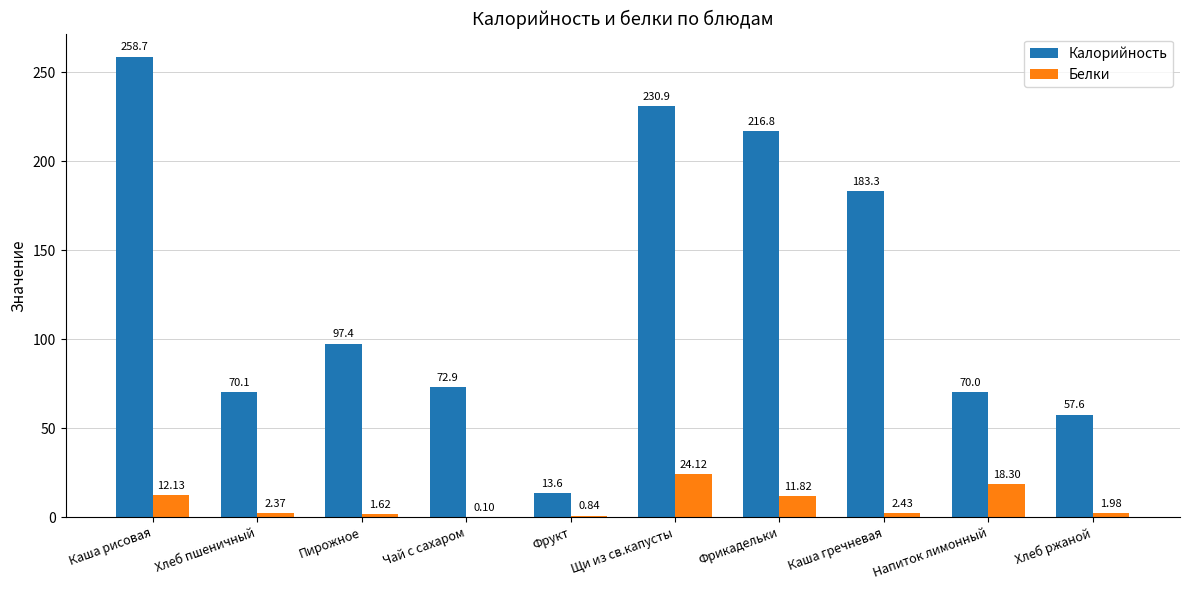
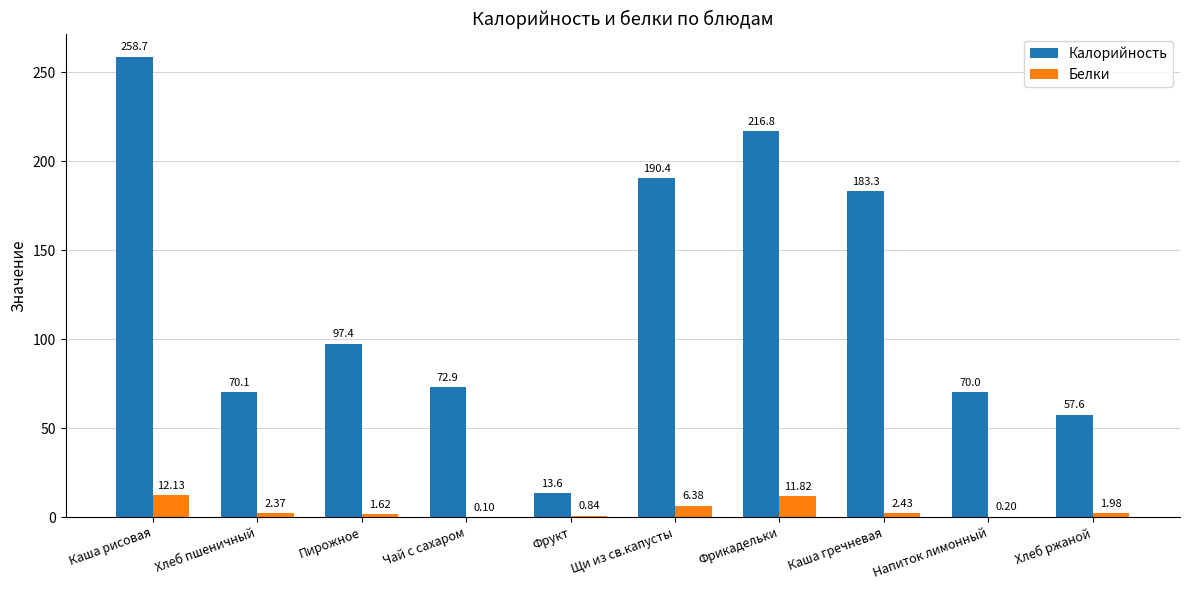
Калорийность, Щи из св.капусты: 230.9 -> 190.4
Белки, Щи из св.капусты: 24.12 -> 6.38
Белки, Напиток лимонный: 18.30 -> 0.20
